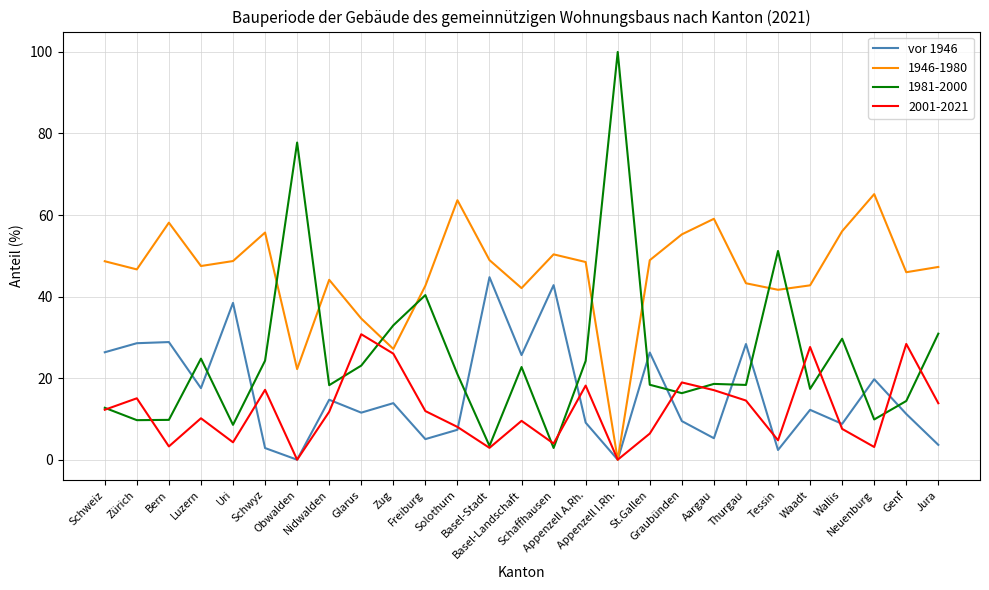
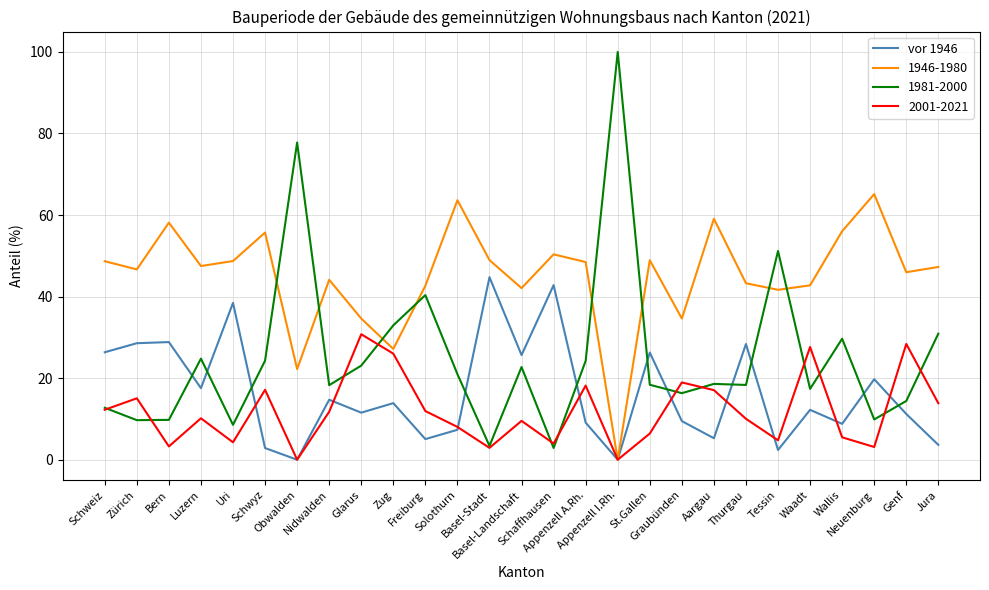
1946-1980, Graubünden: 55 -> 35
2001-2021, Thurgau: 15 -> 10
2001-2021, Wallis: 8 -> 5
